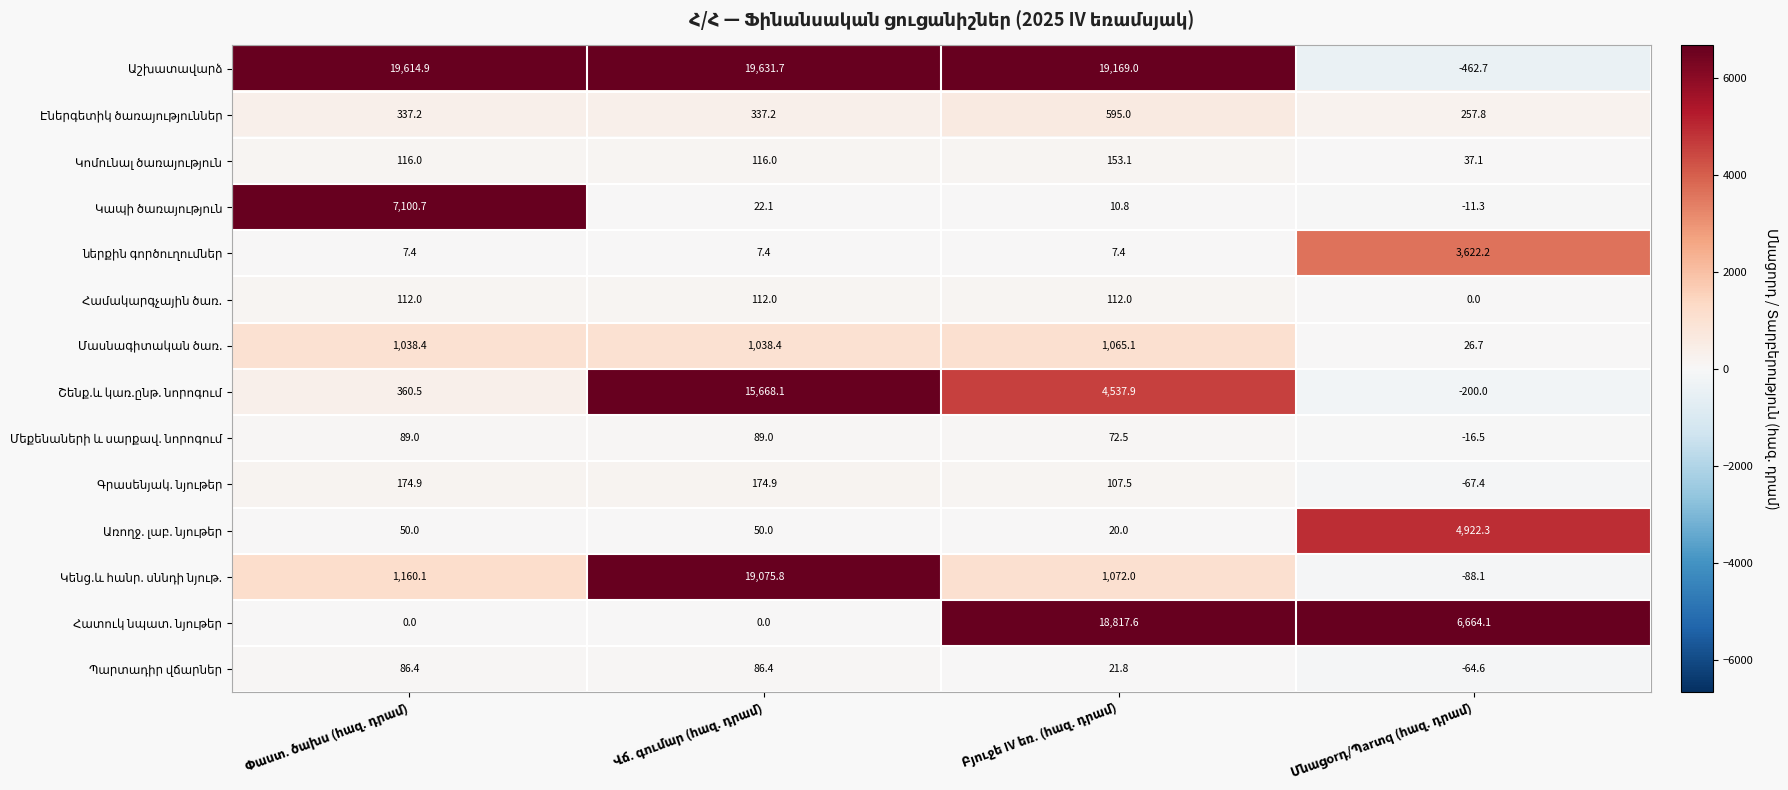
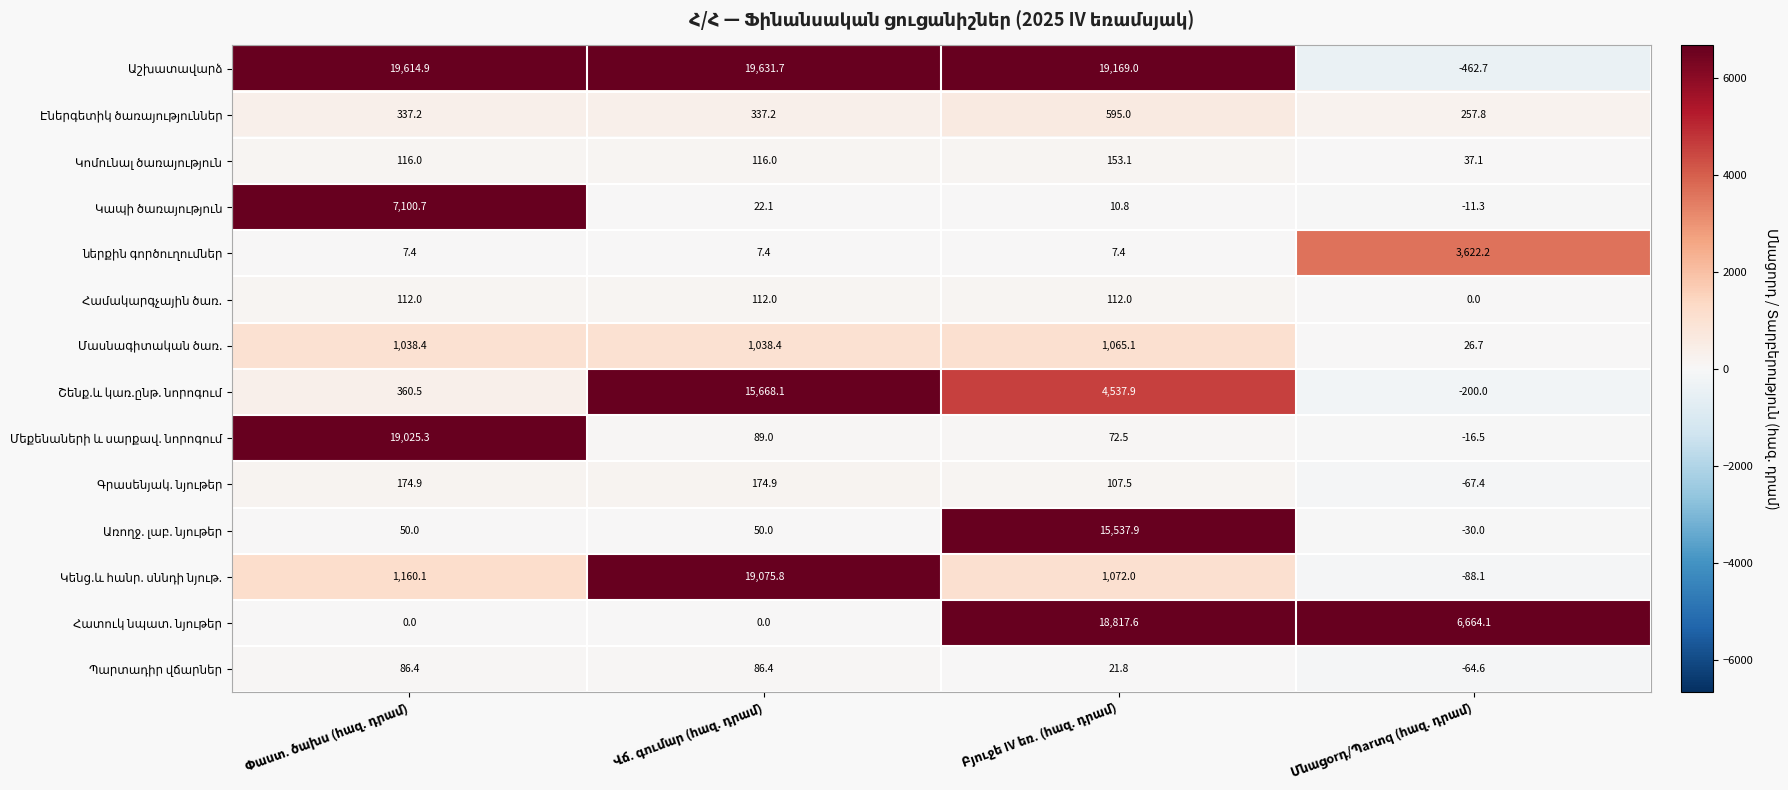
Մեքենաների և սարքավ. նորոգում, Փաստ. ծախս (հազ. դրամ): 89.0 -> 19,025.3
Առողջ. լաբ. նյութեր, Բյուջե IV եռ. (հազ. դրամ): 20.0 -> 15,537.9
Առողջ. լաբ. նյութեր, Մնացorդ/Պarտq (հազ. դրամ): 4,922.3 -> -30.0
